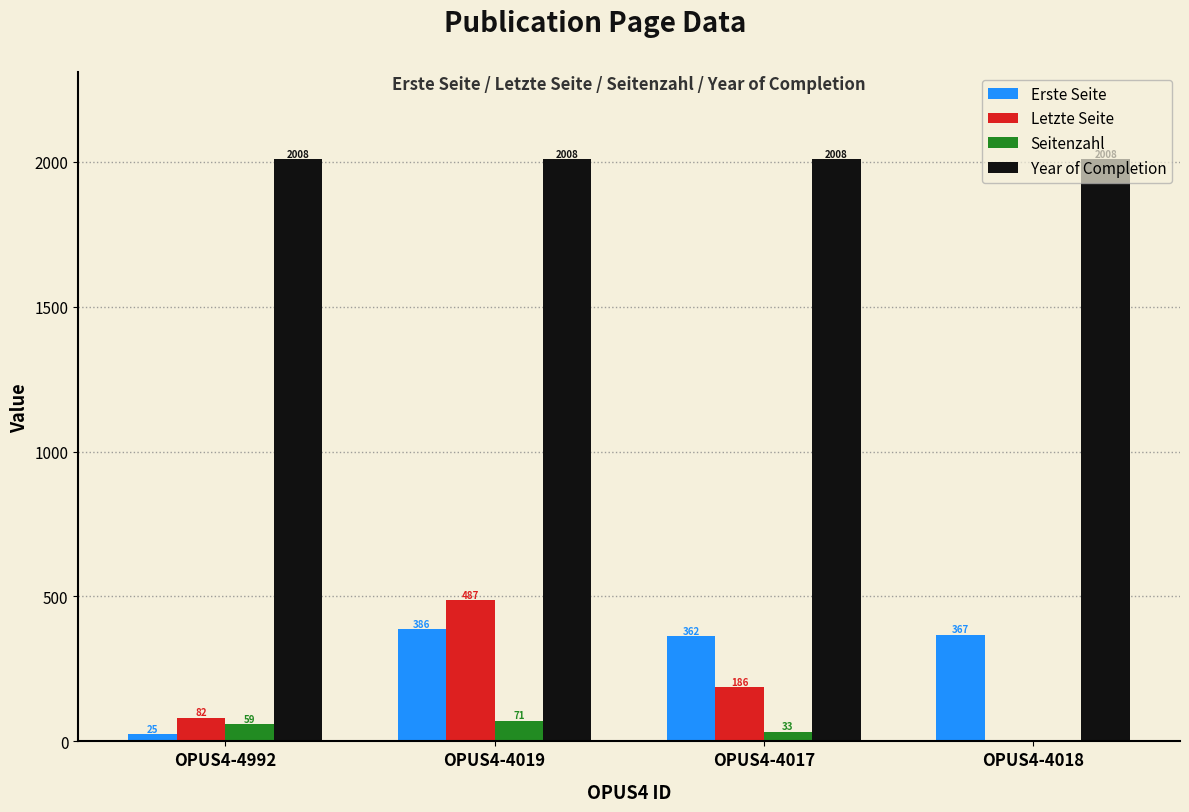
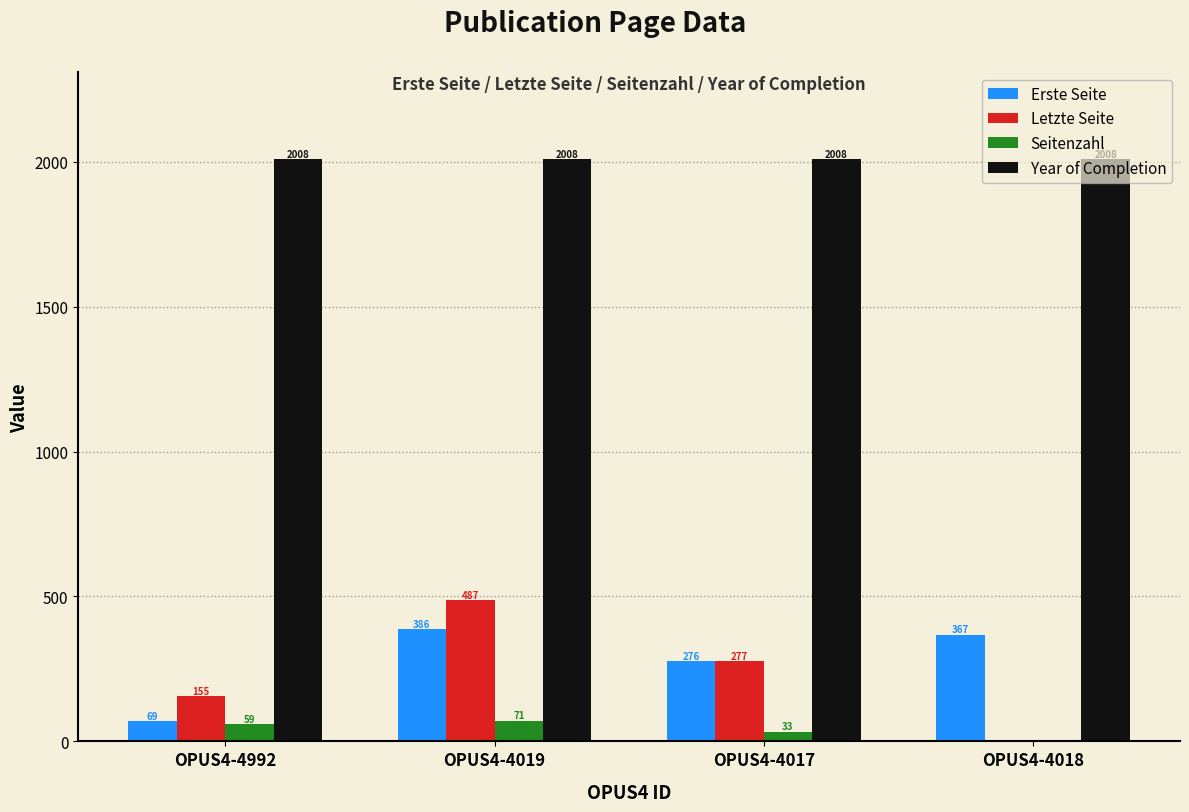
Erste Seite, OPUS4-4992: 25 -> 69
Letzte Seite, OPUS4-4992: 82 -> 155
Erste Seite, OPUS4-4017: 362 -> 276
Letzte Seite, OPUS4-4017: 186 -> 277
